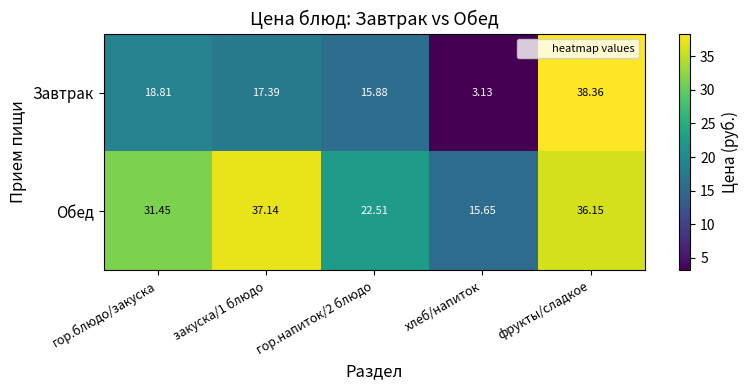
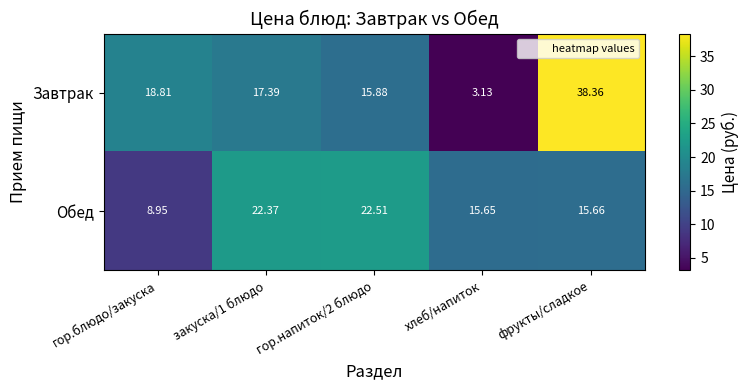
Обед, гор.блюдо/закуска: 31.45 -> 8.95
Обед, закуска/1 блюдо: 37.14 -> 22.37
Обед, фрукты/сладкое: 36.15 -> 15.66
